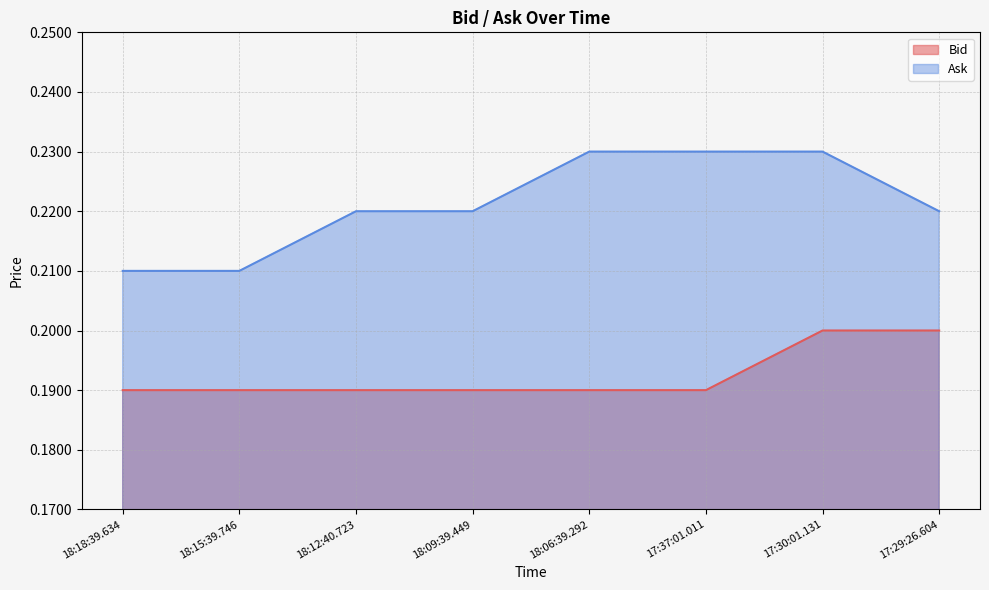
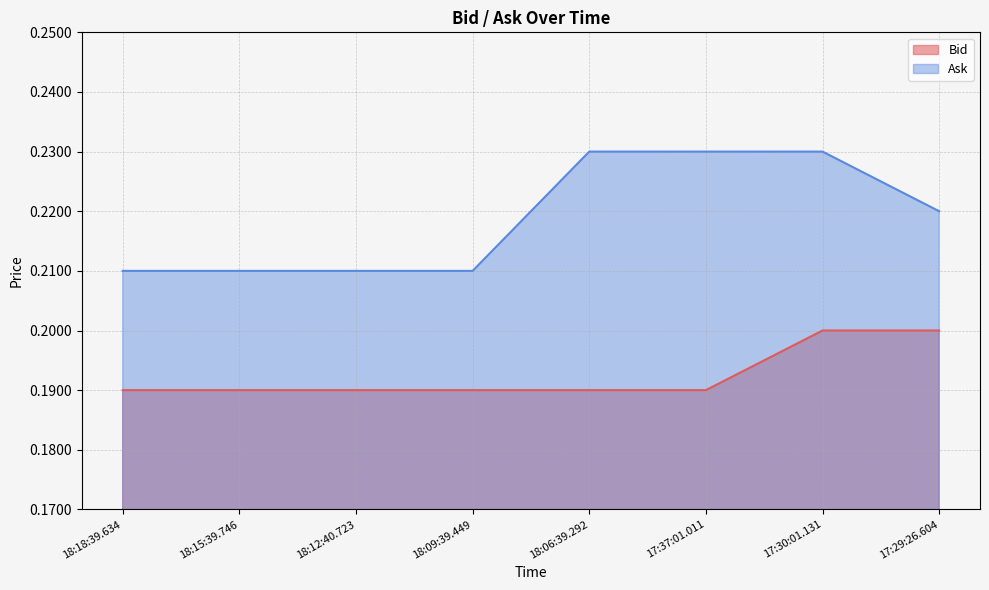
Ask, 18:12:40.723: 0.22 -> 0.21
Ask, 18:09:39.449: 0.22 -> 0.21
